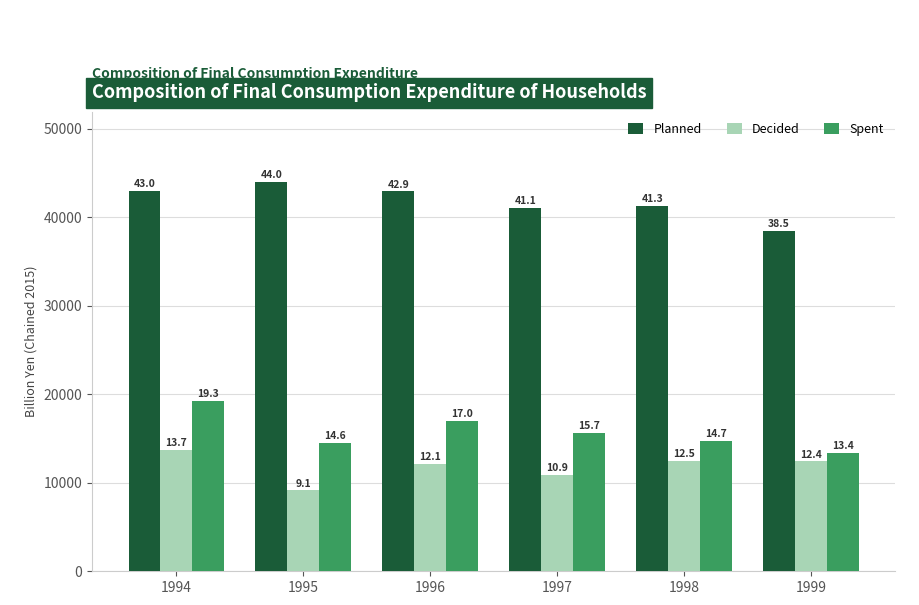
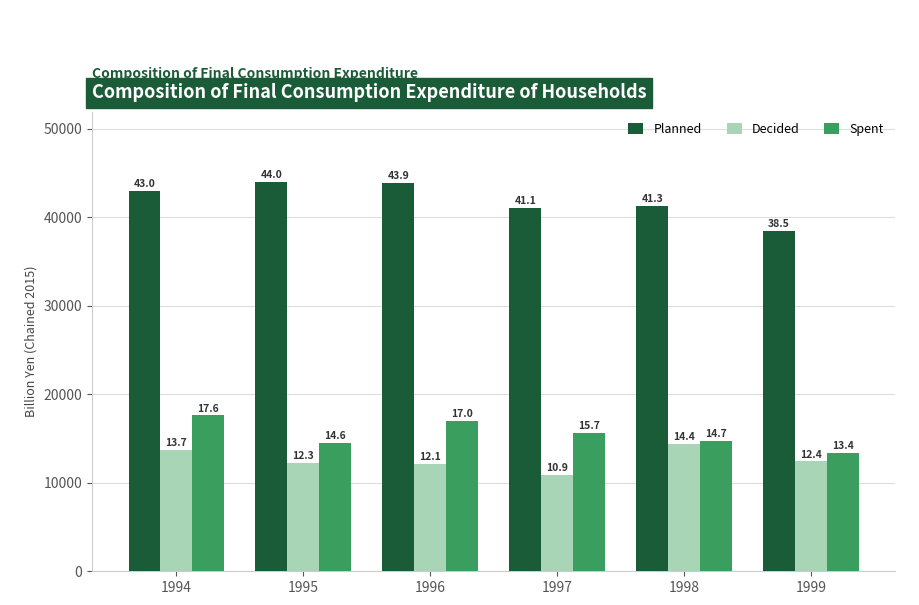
Spent, 1994: 19.3 -> 17.6
Decided, 1995: 9.1 -> 12.3
Planned, 1996: 42.9 -> 43.9
Decided, 1998: 12.5 -> 14.4
